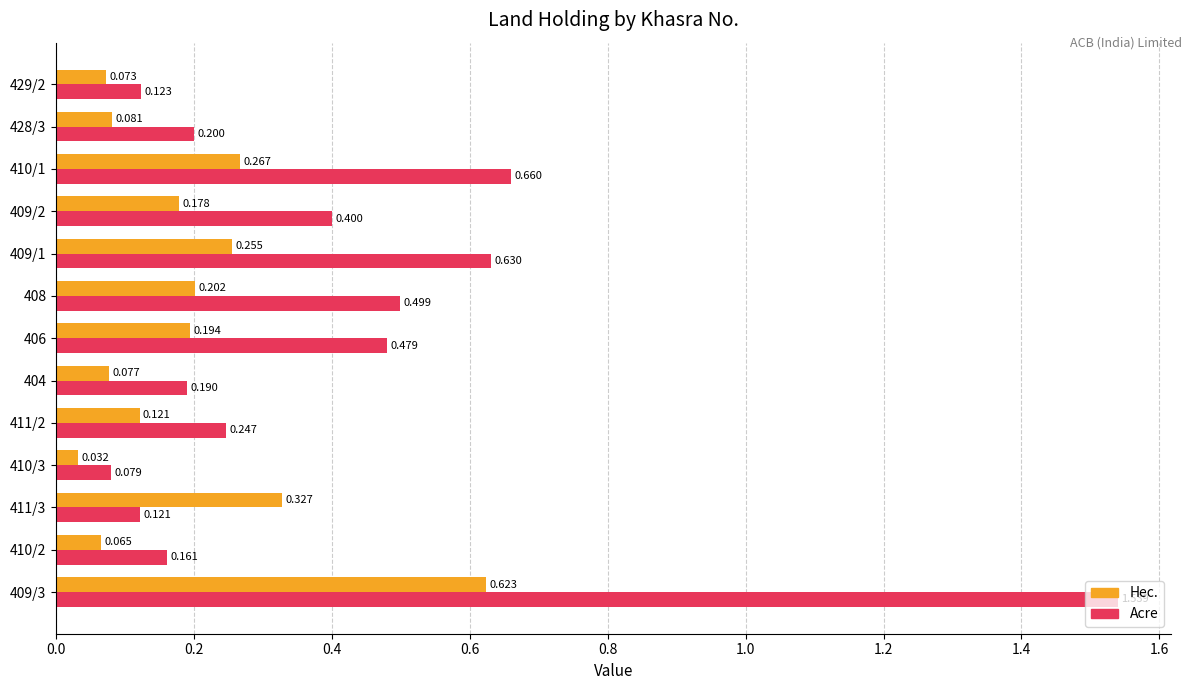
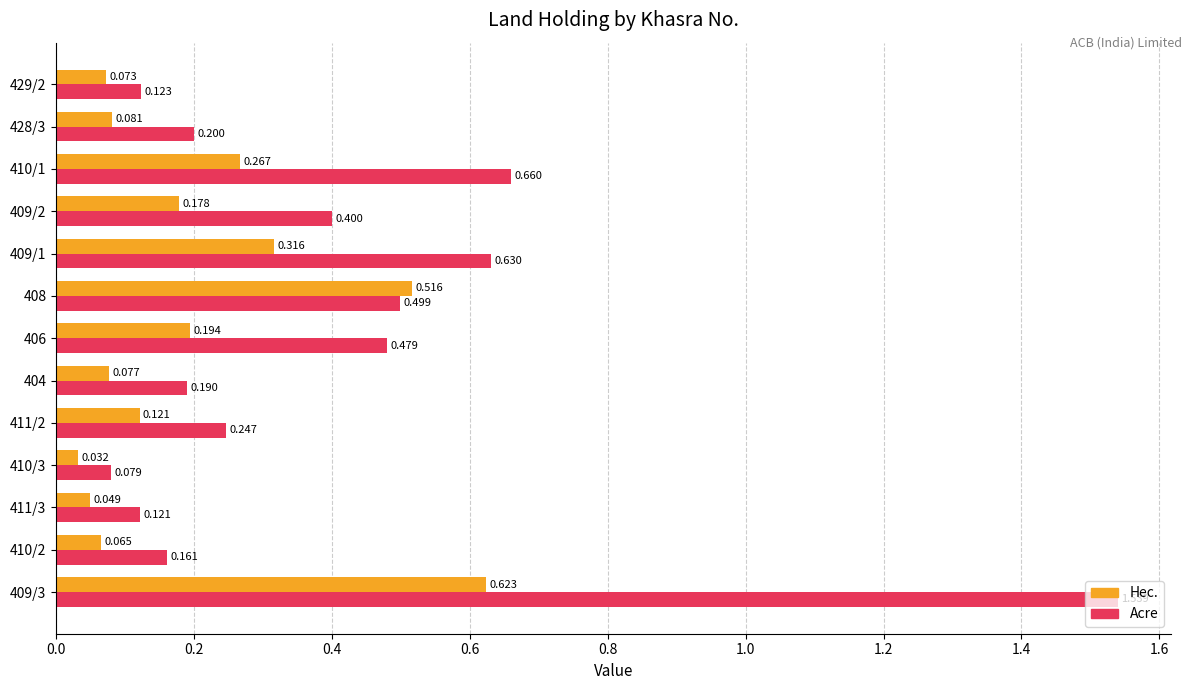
Hec., 409/1: 0.255 -> 0.316
Hec., 408: 0.202 -> 0.516
Hec., 411/3: 0.327 -> 0.049
